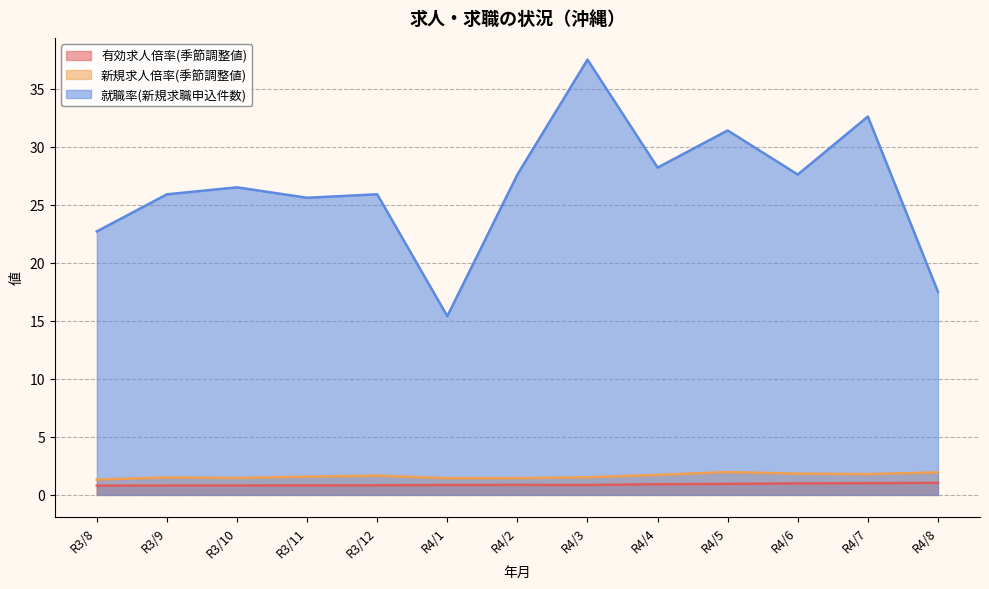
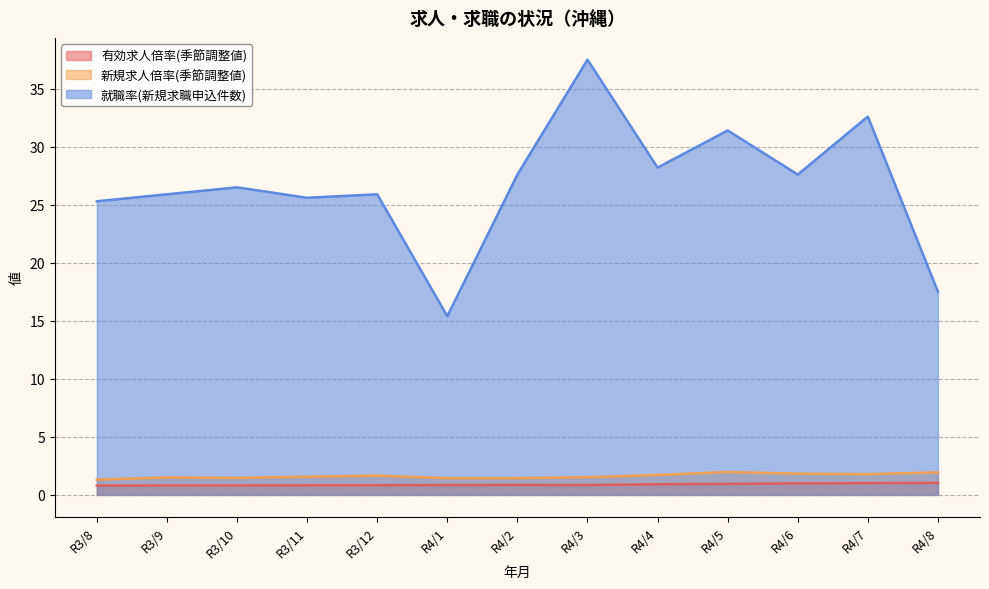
就職率(新規求職申込件数), R3/8: 22.7 -> 25.3
